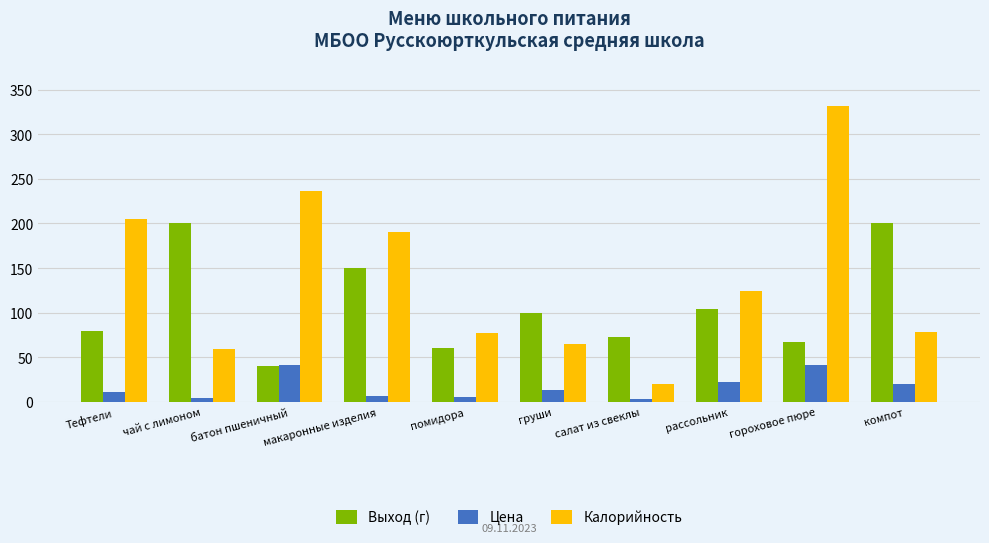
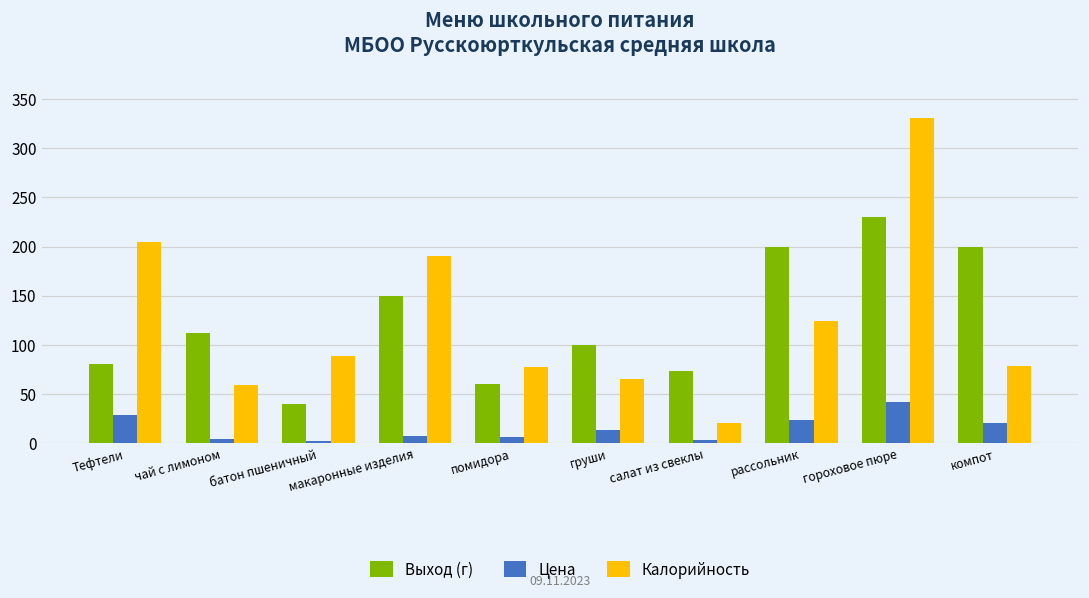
Цена, Тефтели: 10 -> 30
Выход (г), чай с лимоном: 200 -> 110
Цена, батон пшеничный: 40 -> 0
Калорийность, батон пшеничный: 240 -> 90
Выход (г), рассольник: 100 -> 200
Выход (г), гороховое пюре: 70 -> 230
